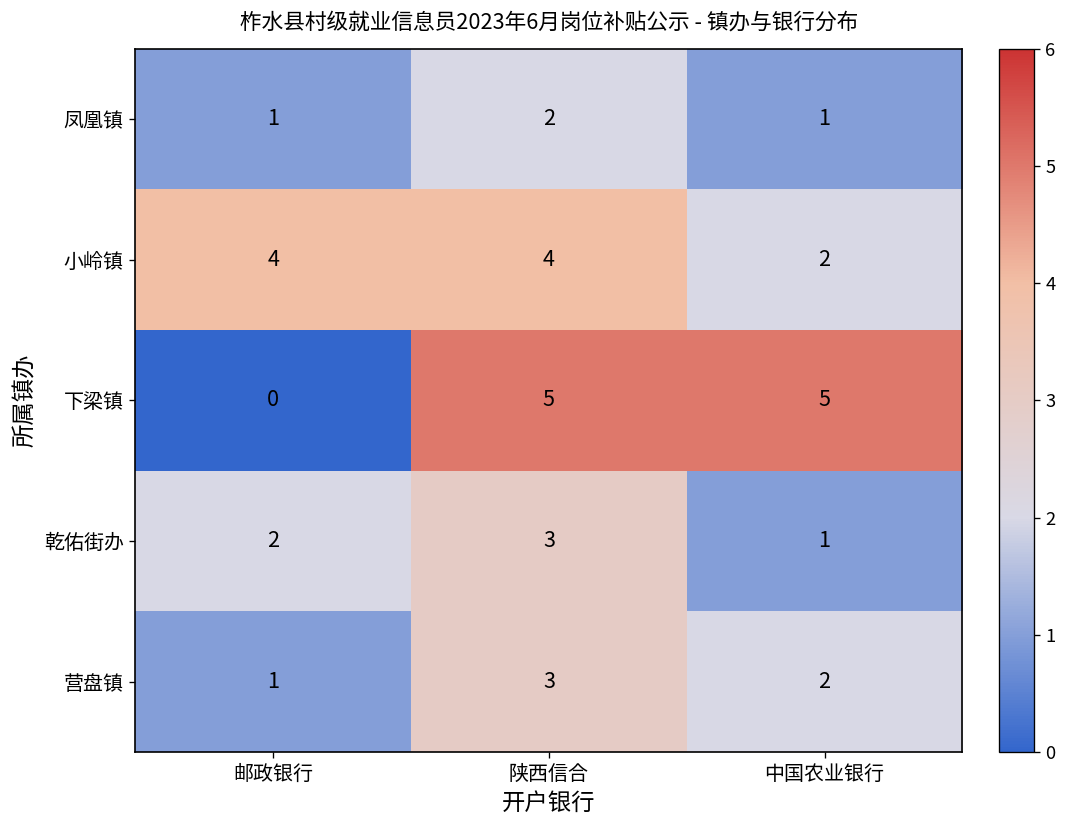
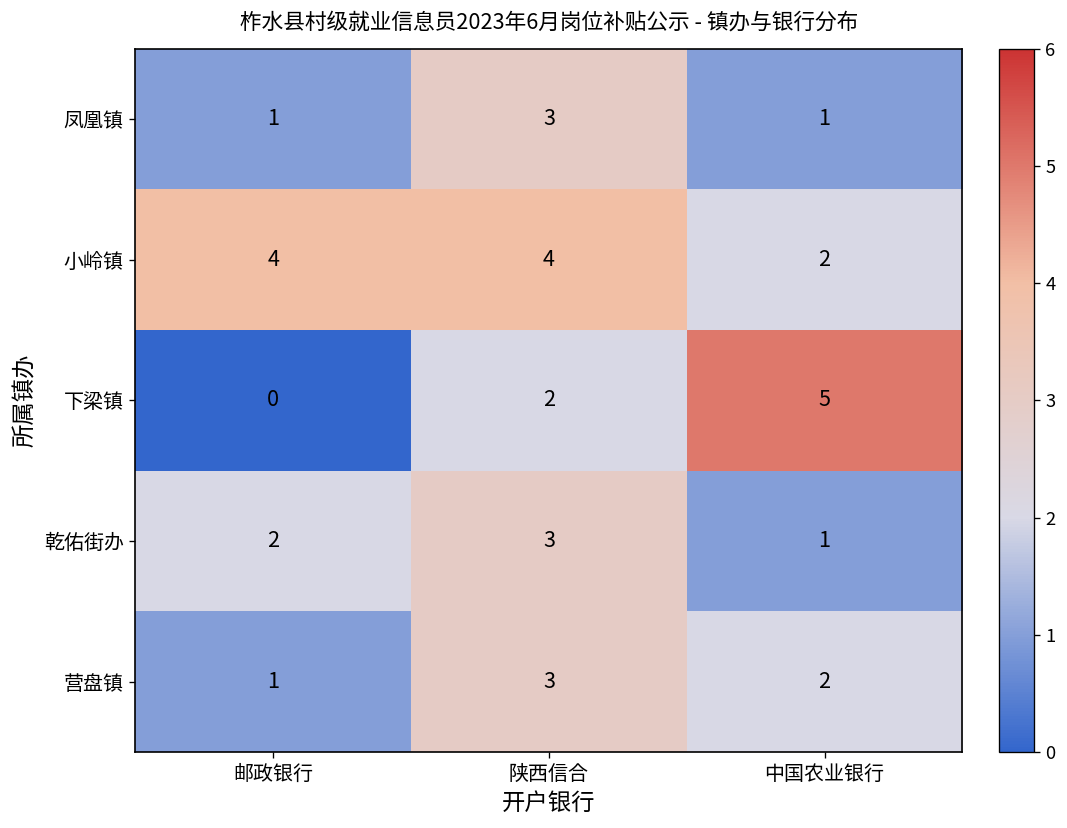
凤凰镇, 陕西信合: 2 -> 3
下梁镇, 陕西信合: 5 -> 2
